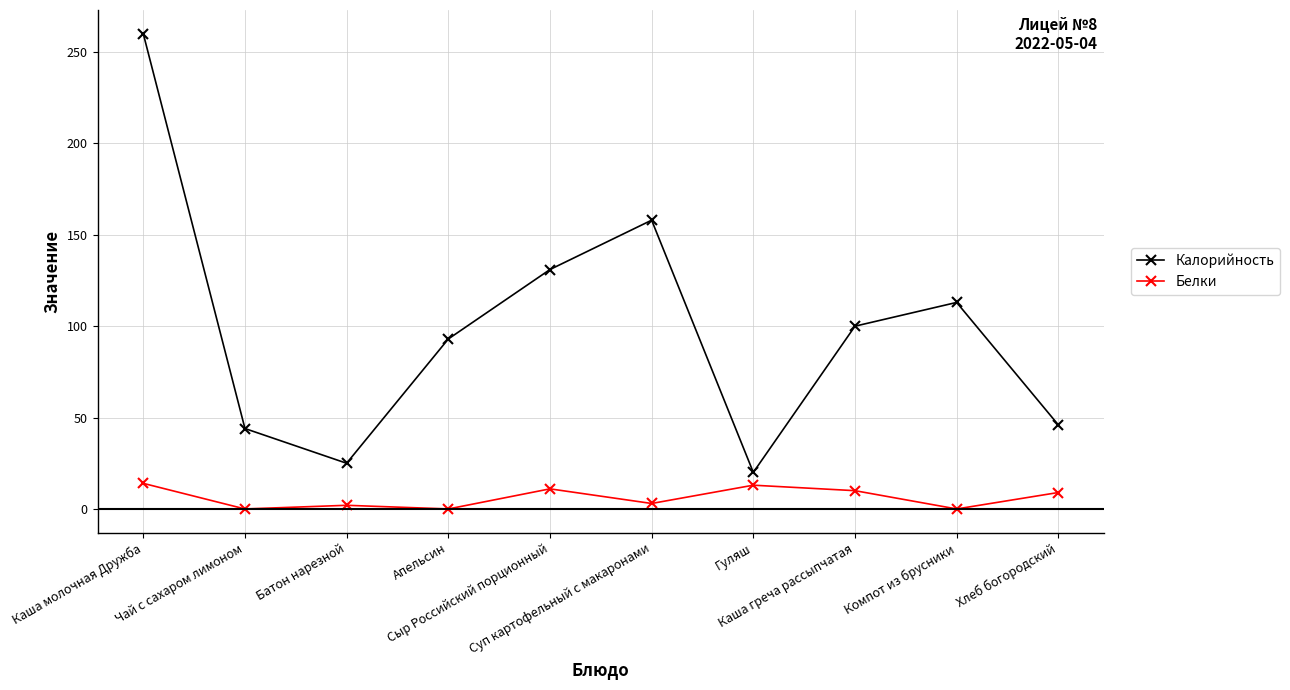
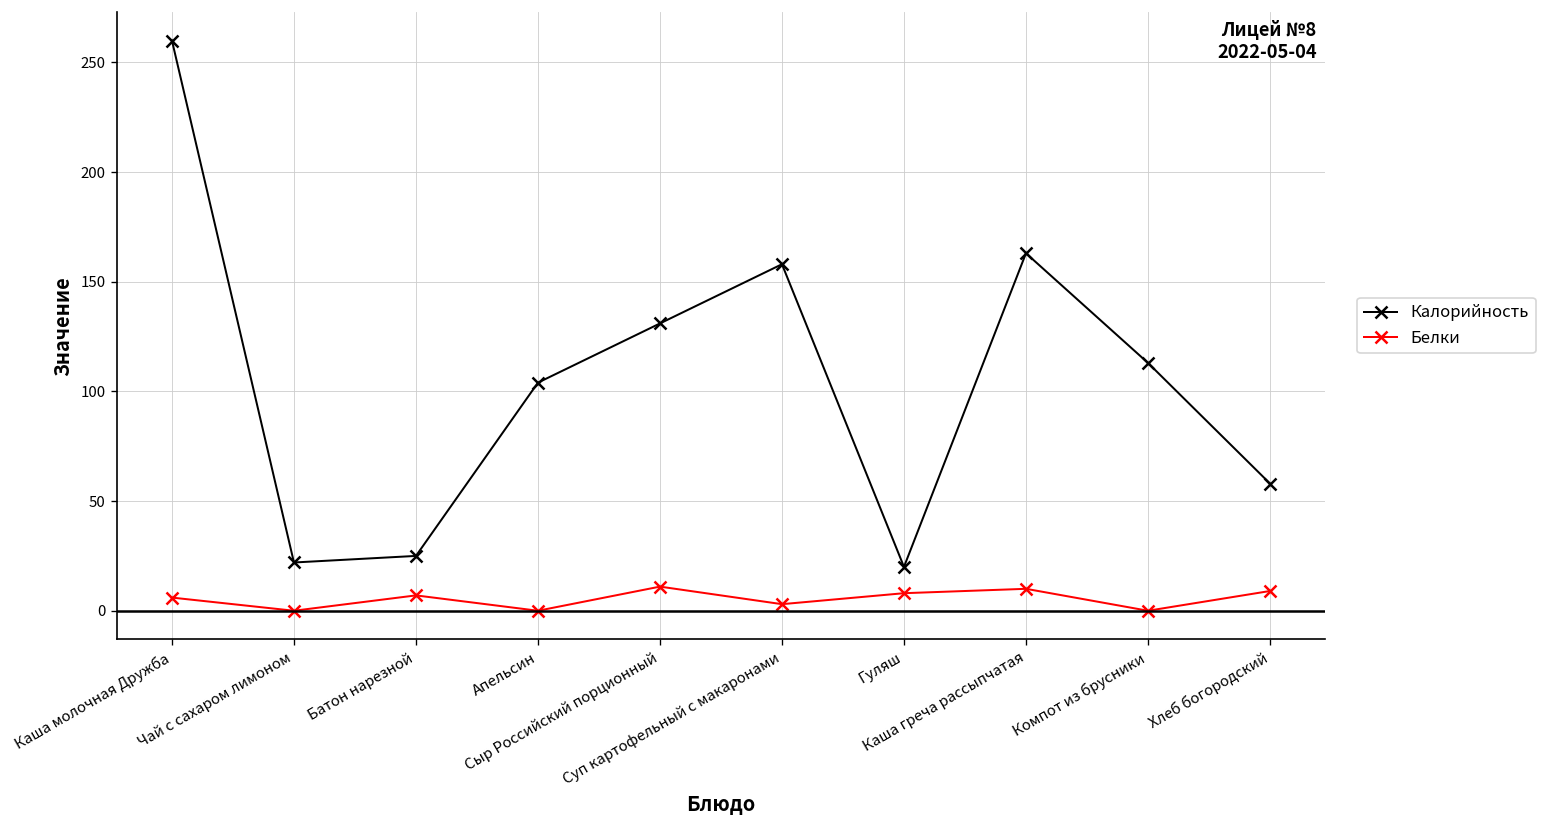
Белки, Каша молочная Дружба: 14 -> 6
Калорийность, Чай с сахаром лимоном: 44 -> 22
Белки, Батон нарезной: 2 -> 7
Калорийность, Апельсин: 93 -> 104
Белки, Гуляш: 13 -> 8
Калорийность, Каша греча рассыпчатая: 100 -> 163
Калорийность, Хлеб богородский: 46 -> 58
